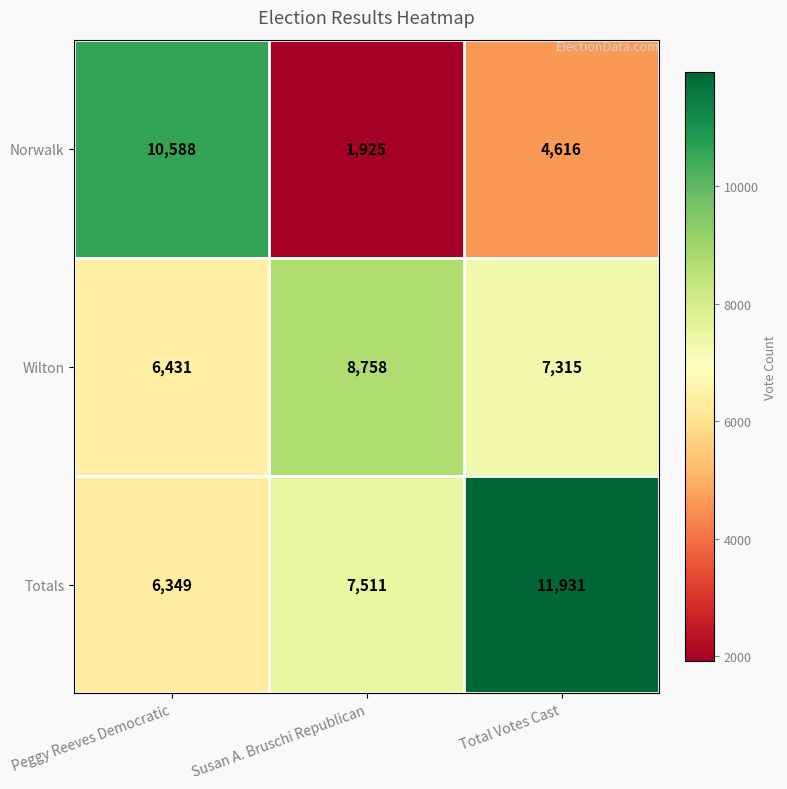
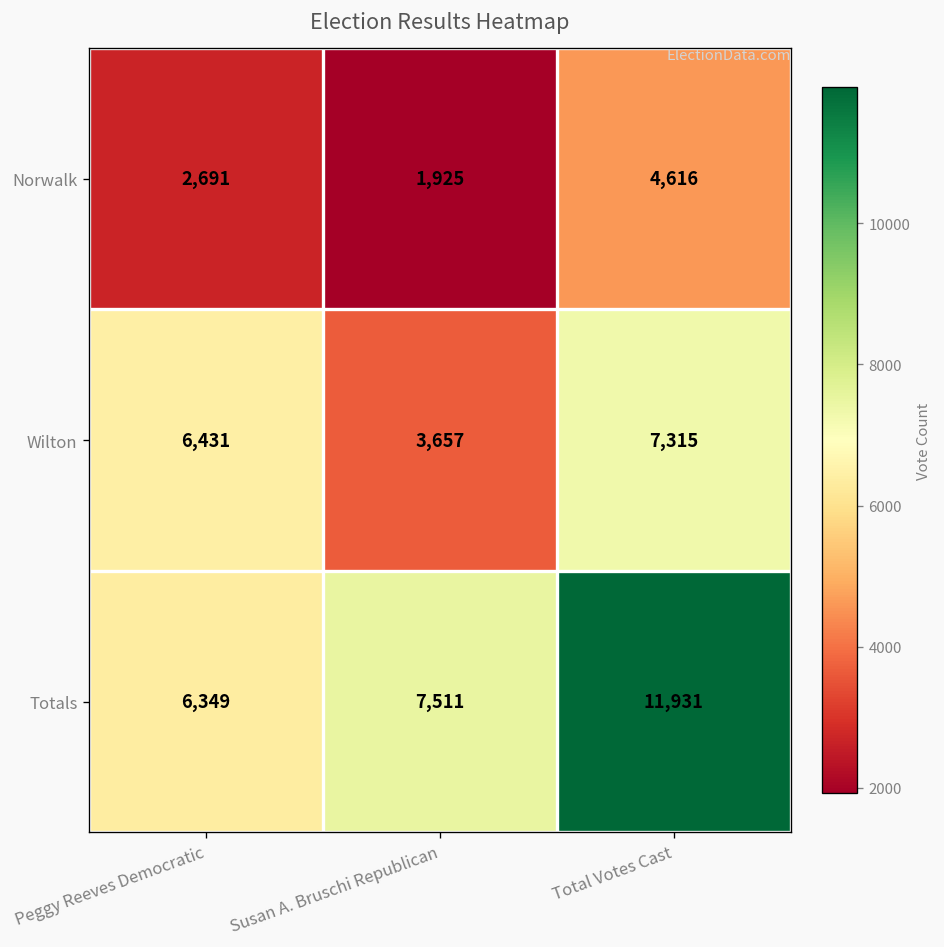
Norwalk, Peggy Reeves Democratic: 10,588 -> 2,691
Wilton, Susan A. Bruschi Republican: 8,758 -> 3,657
